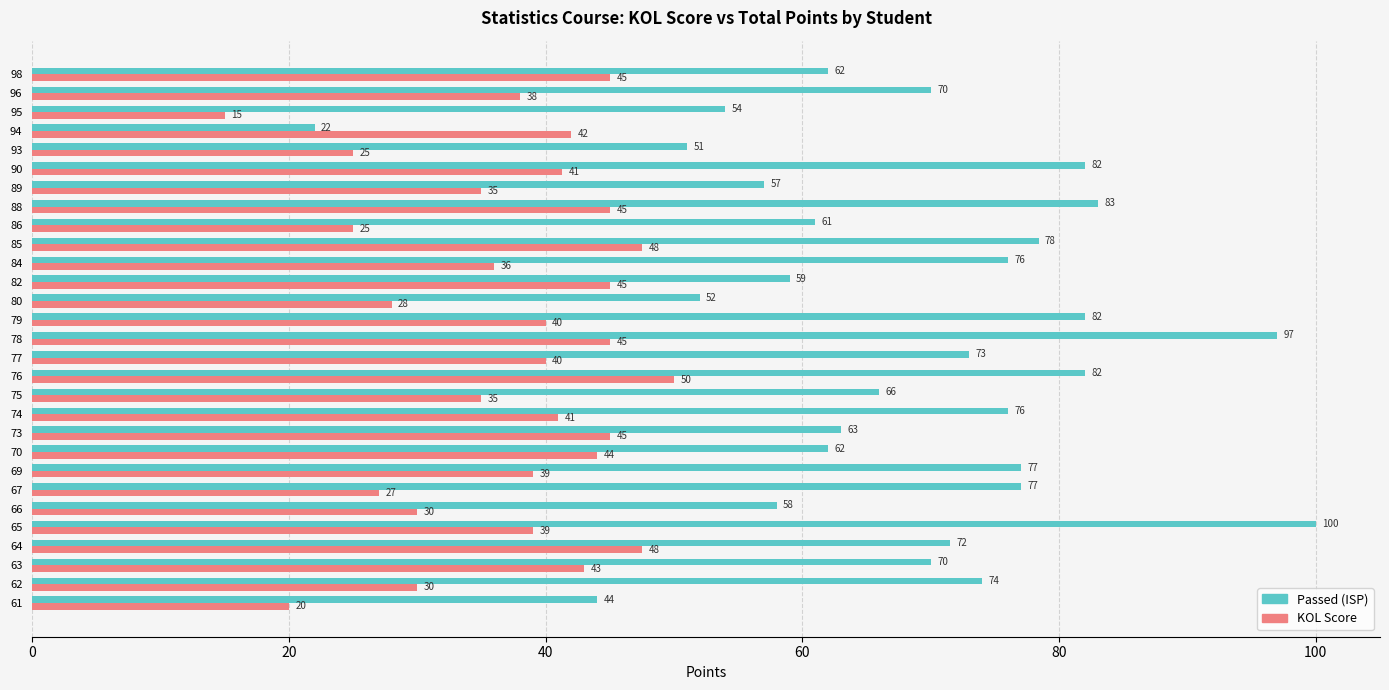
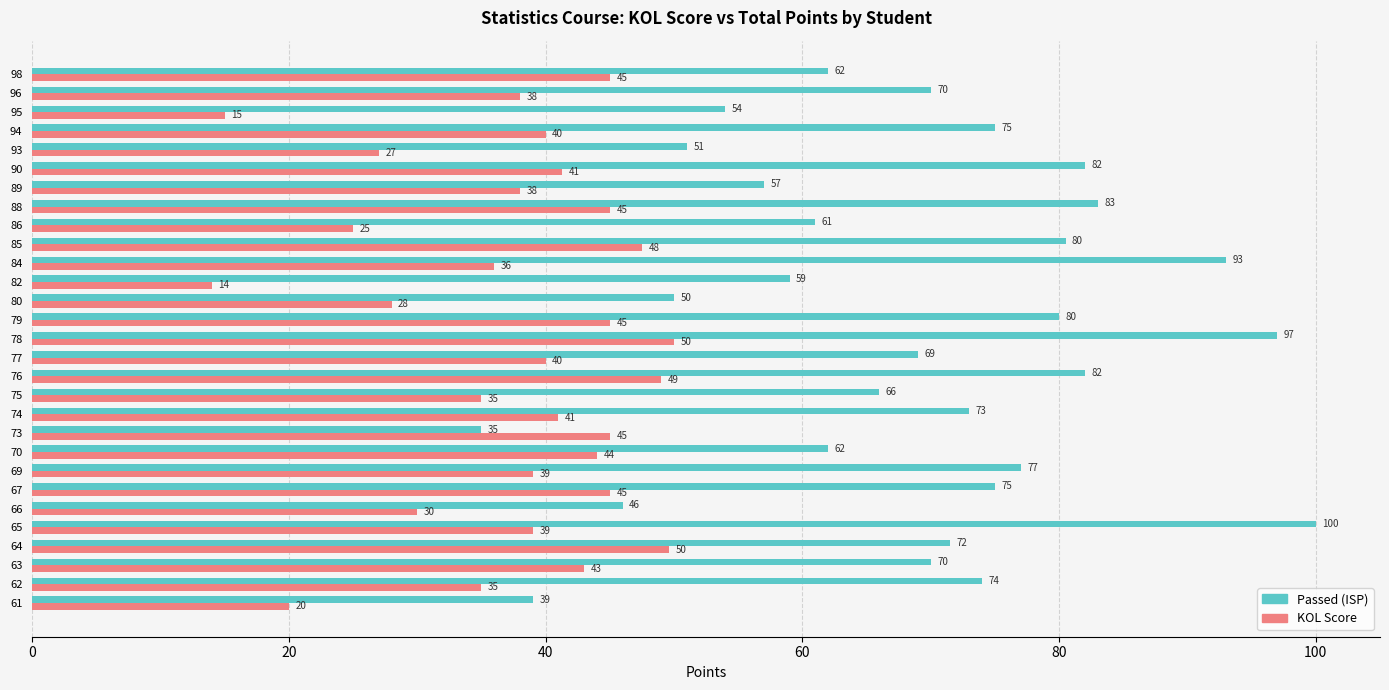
Passed (ISP), 94: 22 -> 75
KOL Score, 94: 42 -> 40
KOL Score, 93: 25 -> 27
KOL Score, 89: 35 -> 38
Passed (ISP), 85: 78 -> 80
Passed (ISP), 84: 76 -> 93
KOL Score, 82: 45 -> 14
Passed (ISP), 80: 52 -> 50
Passed (ISP), 79: 82 -> 80
KOL Score, 79: 40 -> 45
KOL Score, 78: 45 -> 50
Passed (ISP), 77: 73 -> 69
KOL Score, 76: 50 -> 49
Passed (ISP), 74: 76 -> 73
Passed (ISP), 73: 63 -> 35
Passed (ISP), 67: 77 -> 75
KOL Score, 67: 27 -> 45
Passed (ISP), 66: 58 -> 46
KOL Score, 64: 48 -> 50
KOL Score, 62: 30 -> 35
Passed (ISP), 61: 44 -> 39
